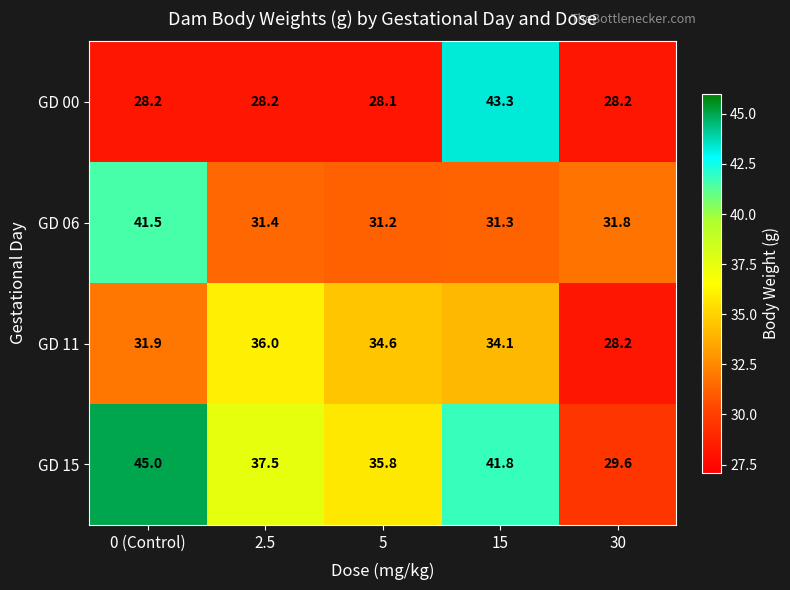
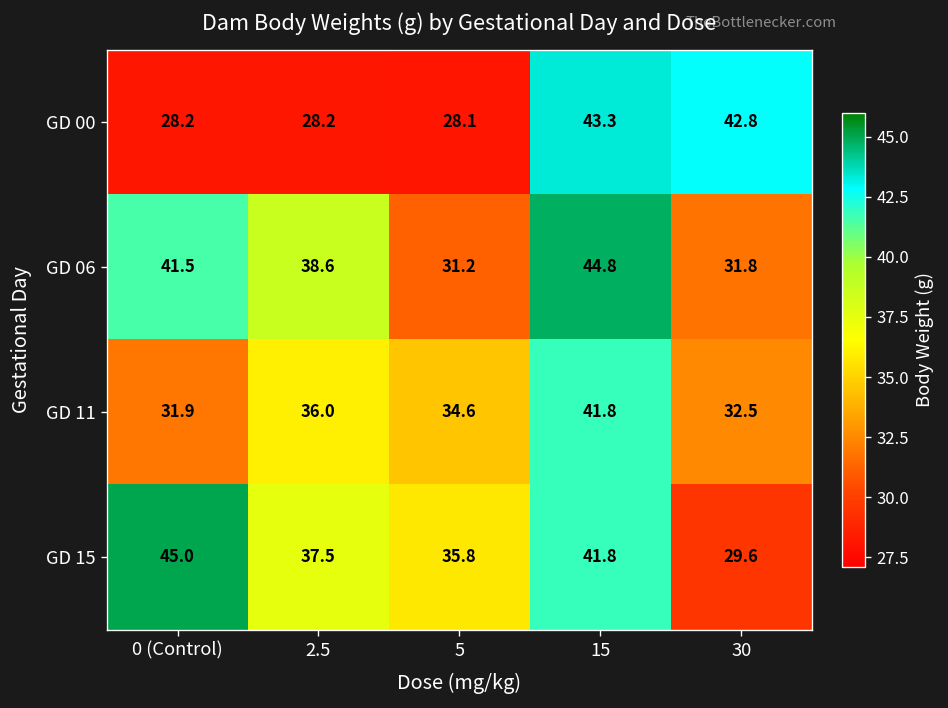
GD 00, 30: 28.2 -> 42.8
GD 06, 2.5: 31.4 -> 38.6
GD 06, 15: 31.3 -> 44.8
GD 11, 15: 34.1 -> 41.8
GD 11, 30: 28.2 -> 32.5
